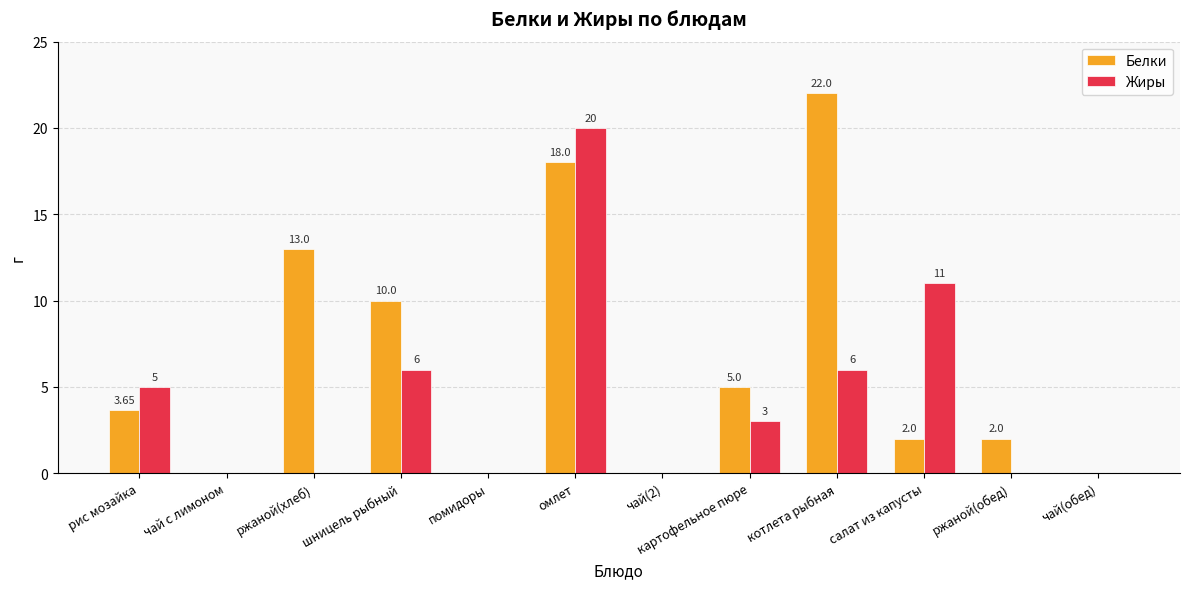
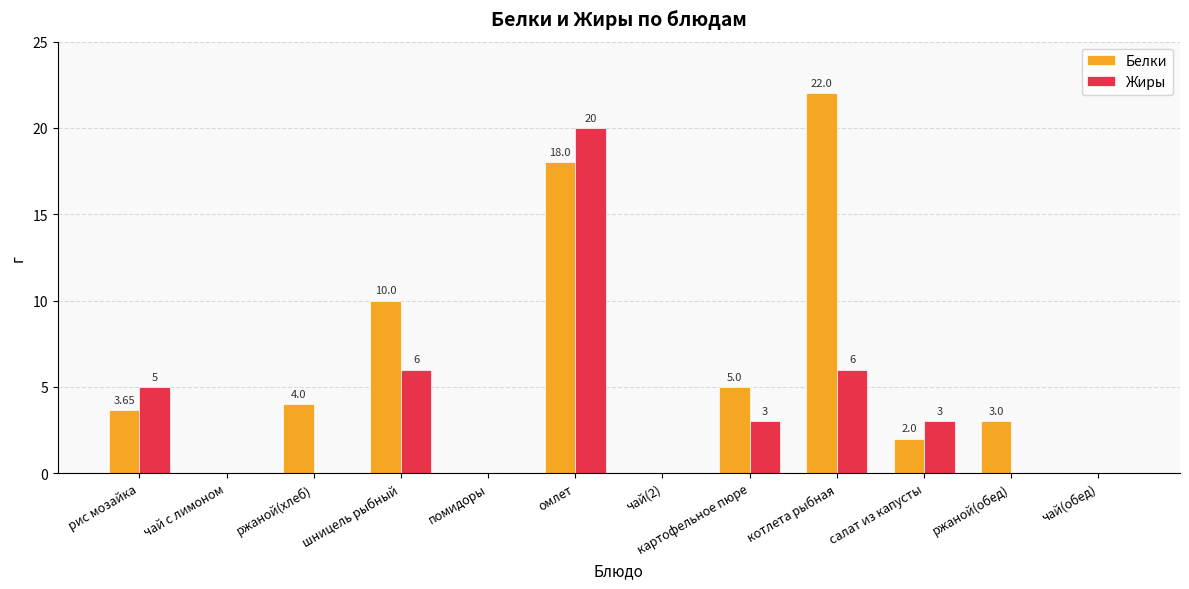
Белки, ржаной(хлеб): 13.0 -> 4.0
Жиры, салат из капусты: 11 -> 3
Белки, ржаной(обед): 2.0 -> 3.0
